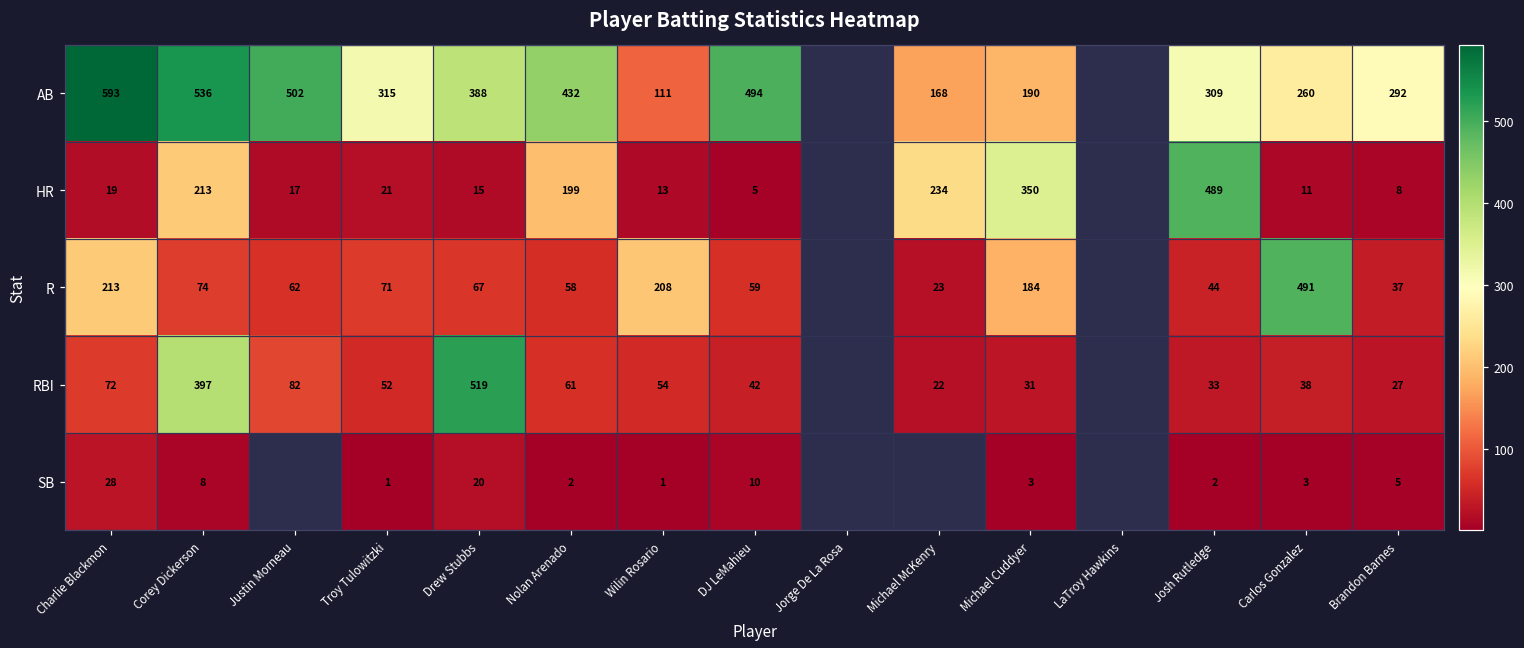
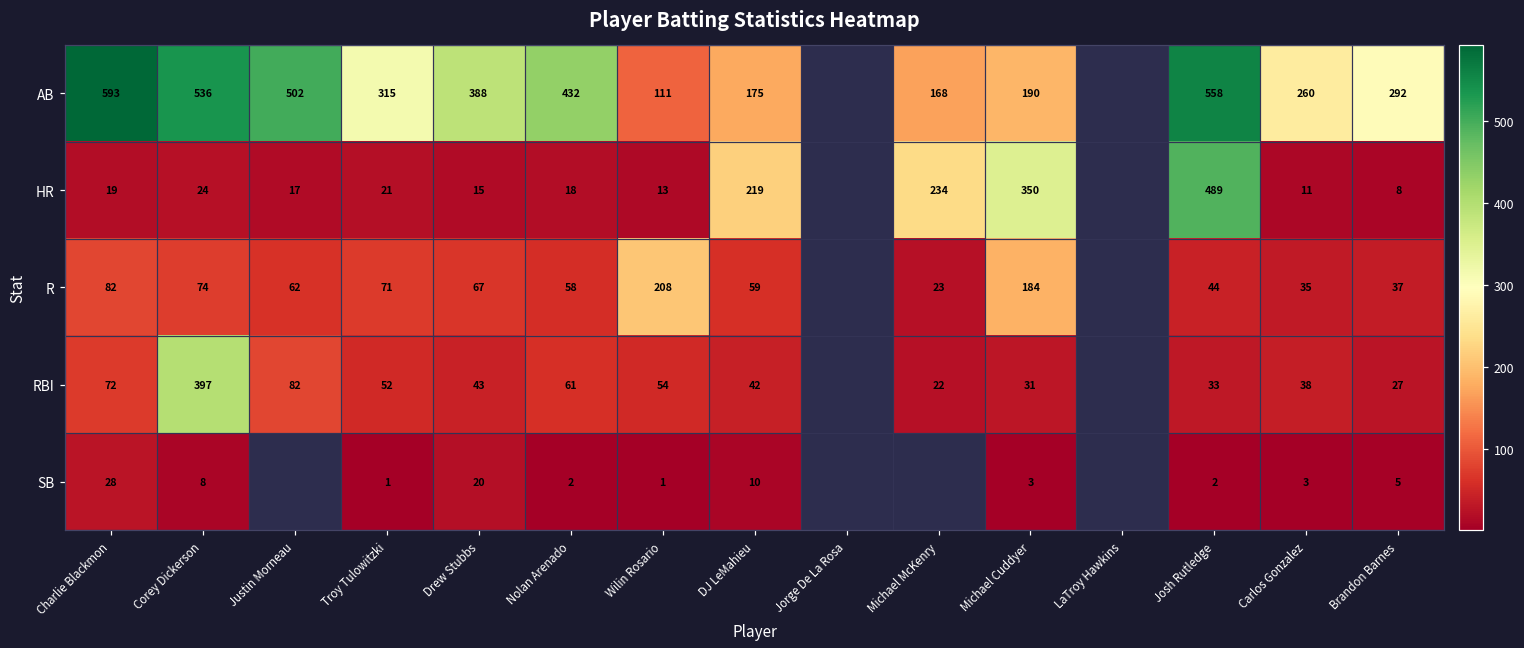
AB, DJ LeMahieu: 494 -> 175
AB, Josh Rutledge: 309 -> 558
HR, Corey Dickerson: 213 -> 24
HR, Nolan Arenado: 199 -> 18
HR, DJ LeMahieu: 5 -> 219
R, Charlie Blackmon: 213 -> 82
R, Carlos Gonzalez: 491 -> 35
RBI, Drew Stubbs: 519 -> 43
